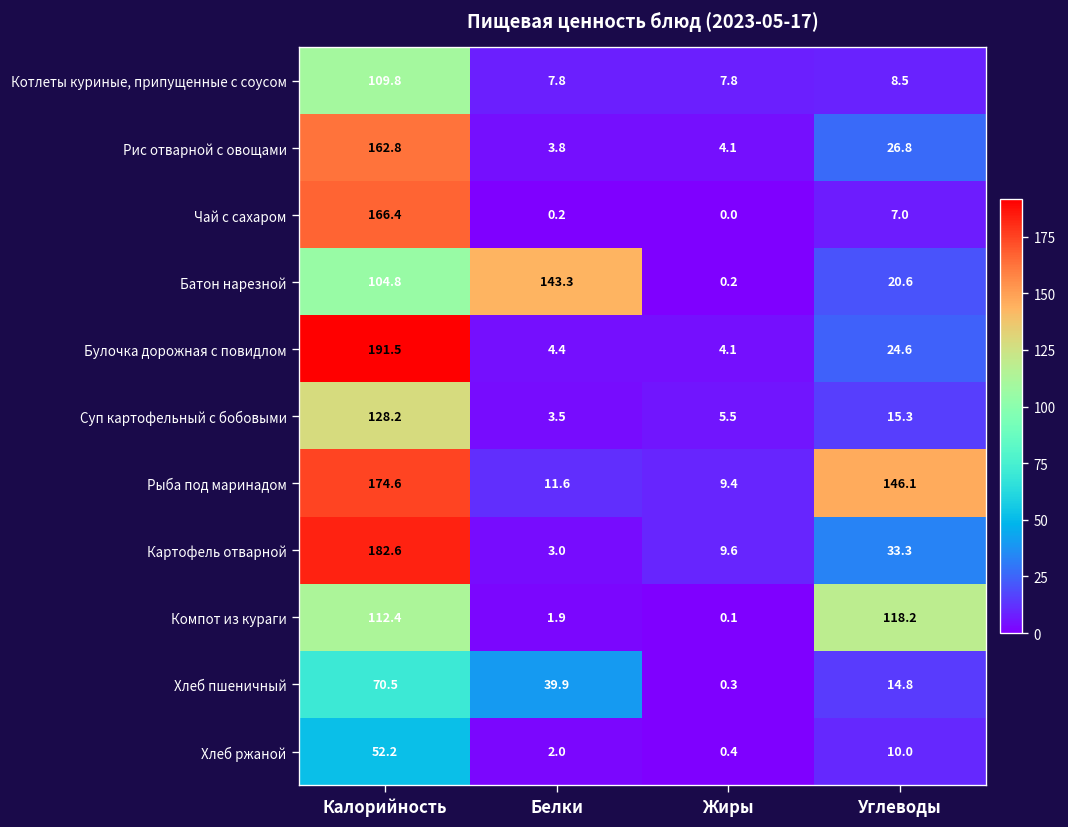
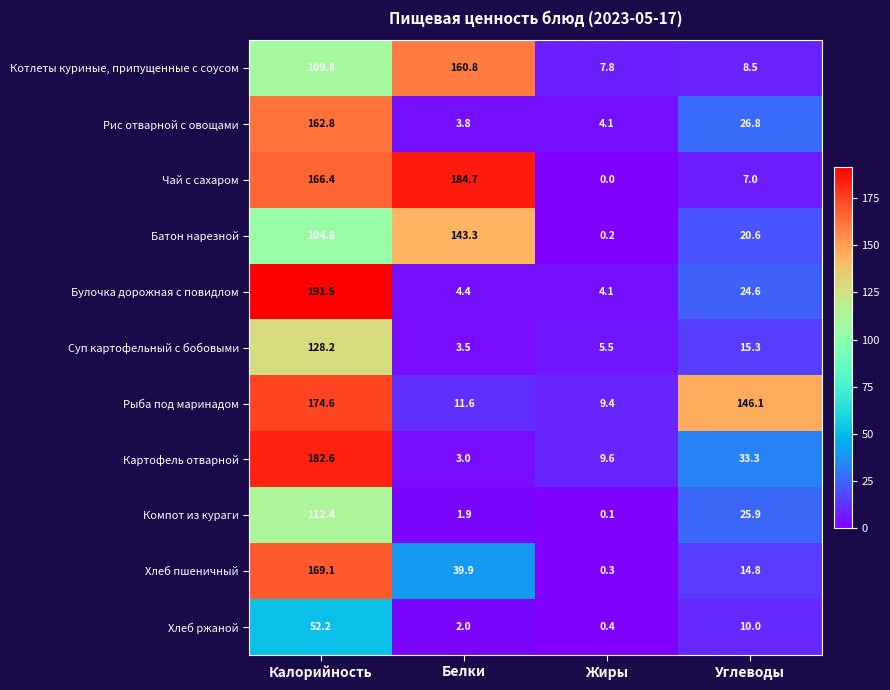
Котлеты куриные, припущенные с соусом, Белки: 7.8 -> 160.8
Чай с сахаром, Белки: 0.2 -> 184.7
Компот из кураги, Углеводы: 118.2 -> 25.9
Хлеб пшеничный, Калорийность: 70.5 -> 169.1
